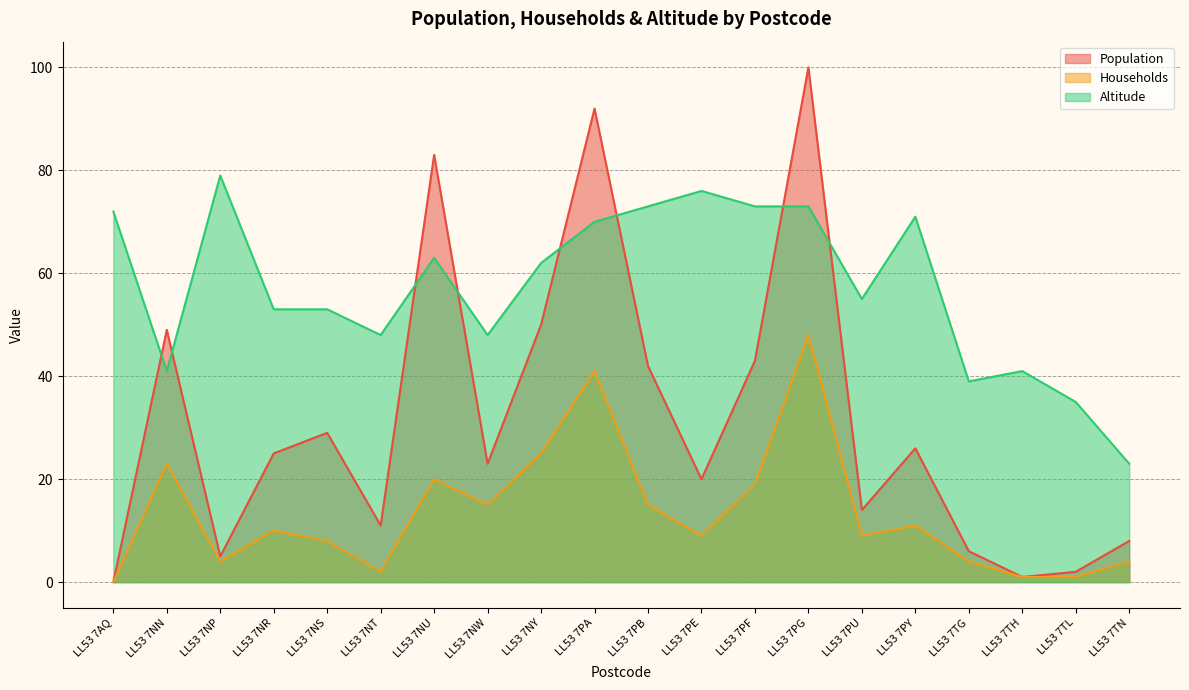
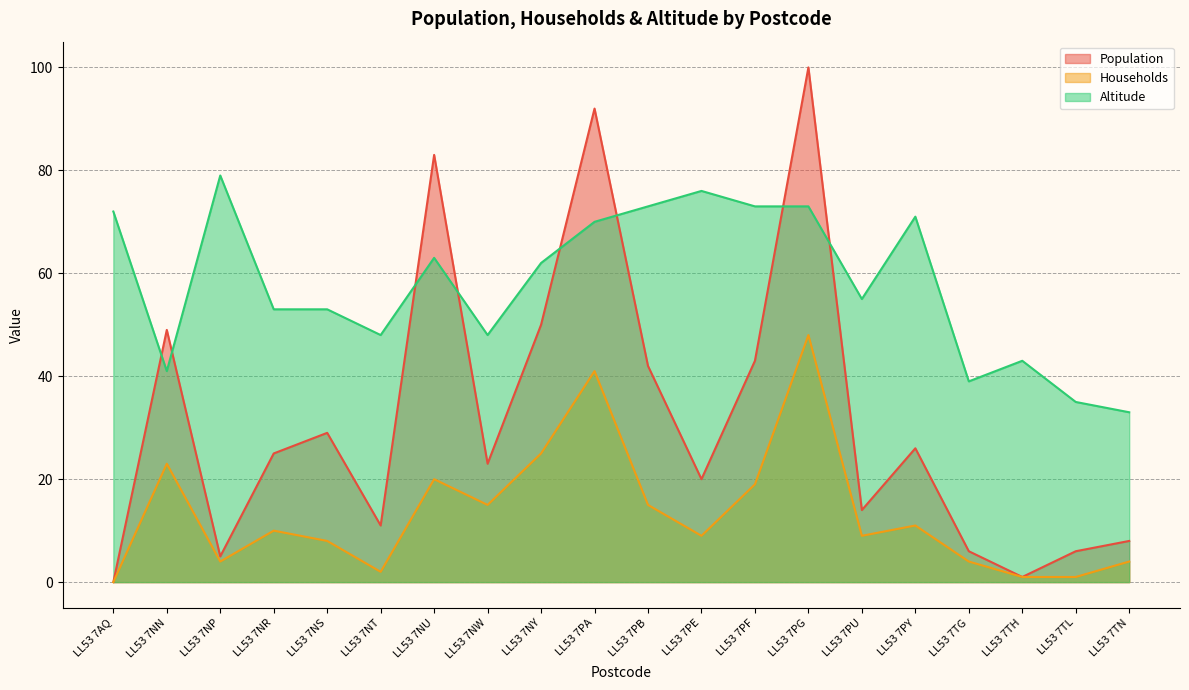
Altitude, LL53 7TH: 41 -> 43
Population, LL53 7TL: 2 -> 6
Altitude, LL53 7TN: 23 -> 33
